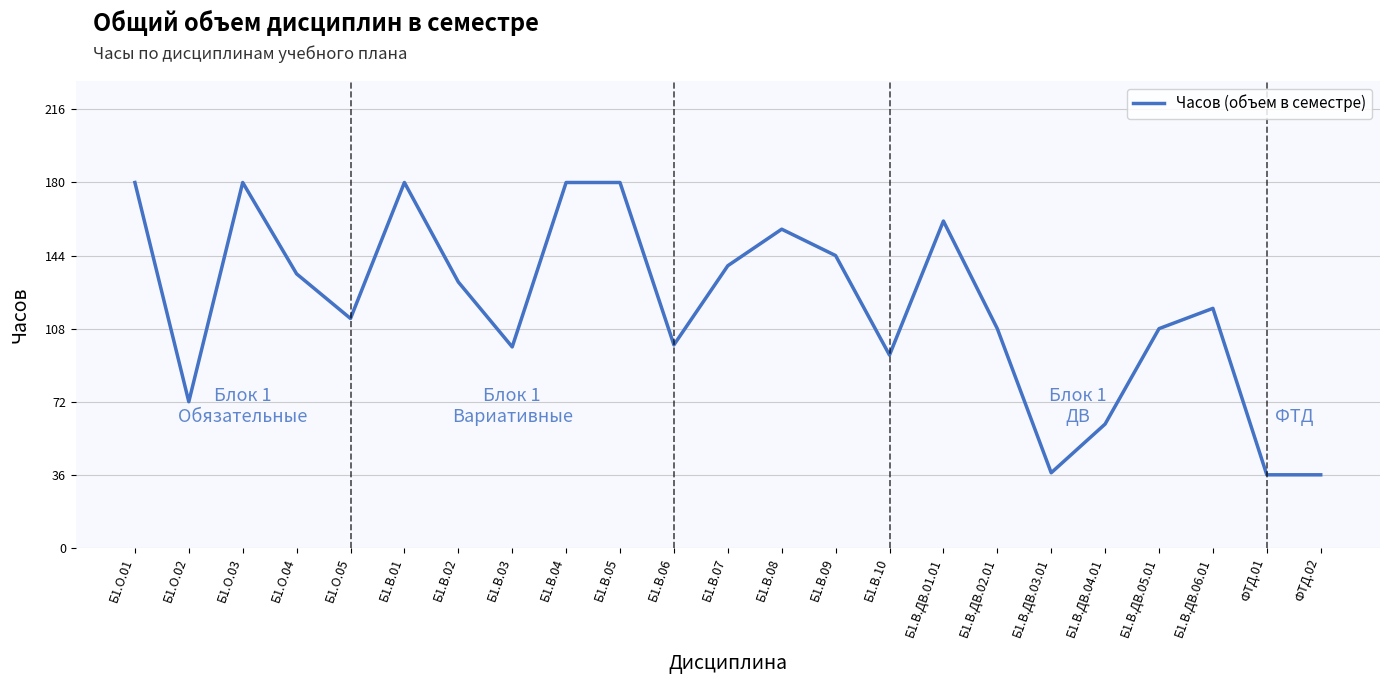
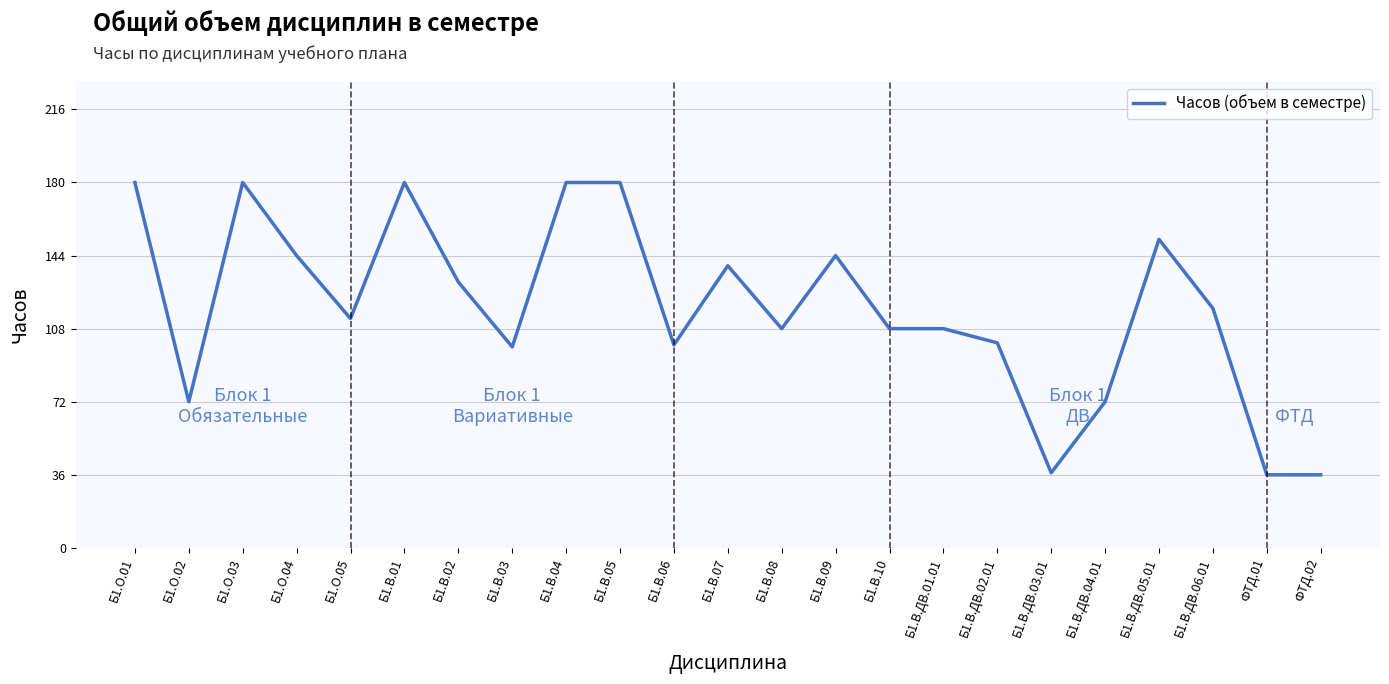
Б1.О.04: 135 -> 144
Б1.В.08: 157 -> 108
Б1.В.10: 95 -> 108
Б1.В.ДВ.01.01: 161 -> 108
Б1.В.ДВ.02.01: 108 -> 101
Б1.В.ДВ.04.01: 61 -> 72
Б1.В.ДВ.05.01: 108 -> 152
